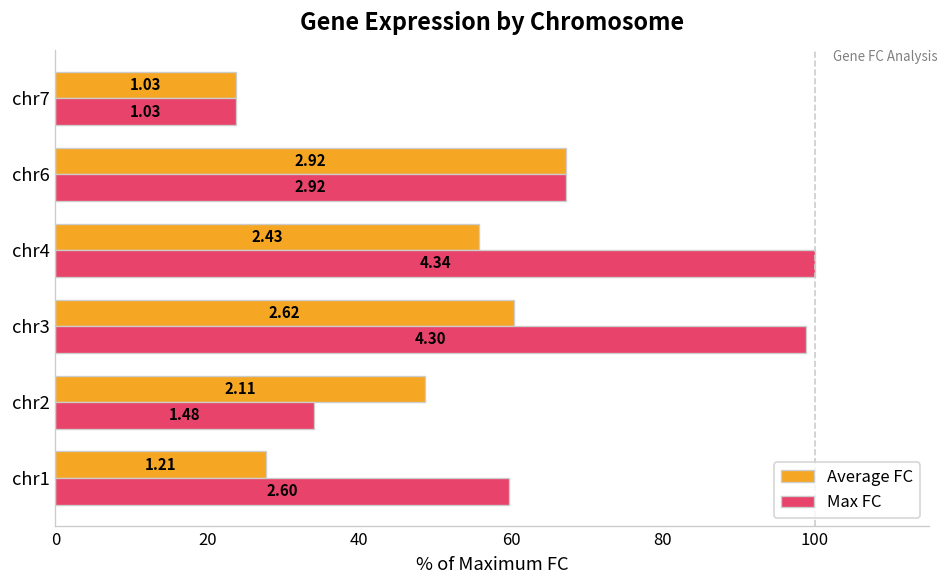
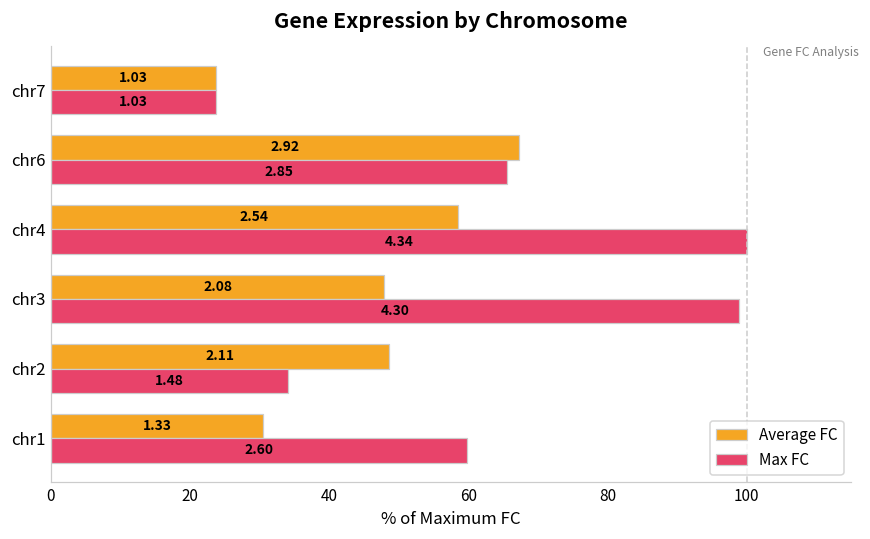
Max FC, chr6: 2.92 -> 2.85
Average FC, chr4: 2.43 -> 2.54
Average FC, chr3: 2.62 -> 2.08
Average FC, chr1: 1.21 -> 1.33
